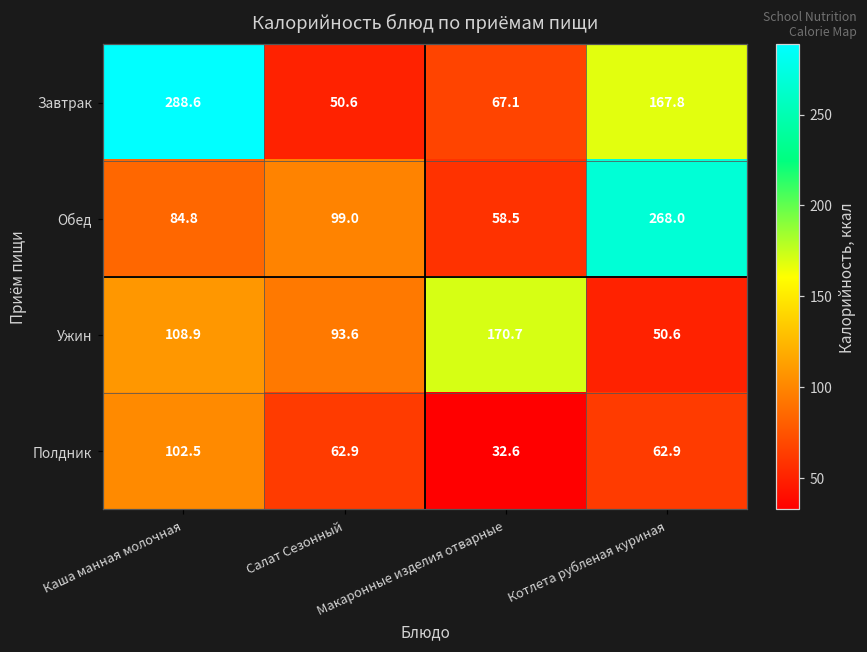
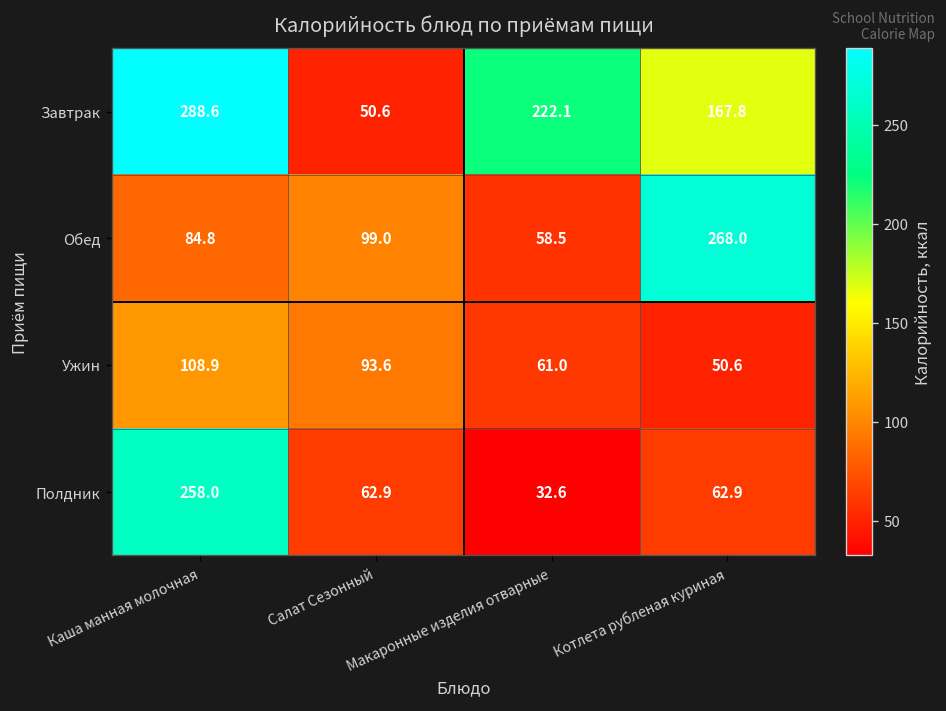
Завтрак, Макаронные изделия отварные: 67.1 -> 222.1
Ужин, Макаронные изделия отварные: 170.7 -> 61.0
Полдник, Каша манная молочная: 102.5 -> 258.0
